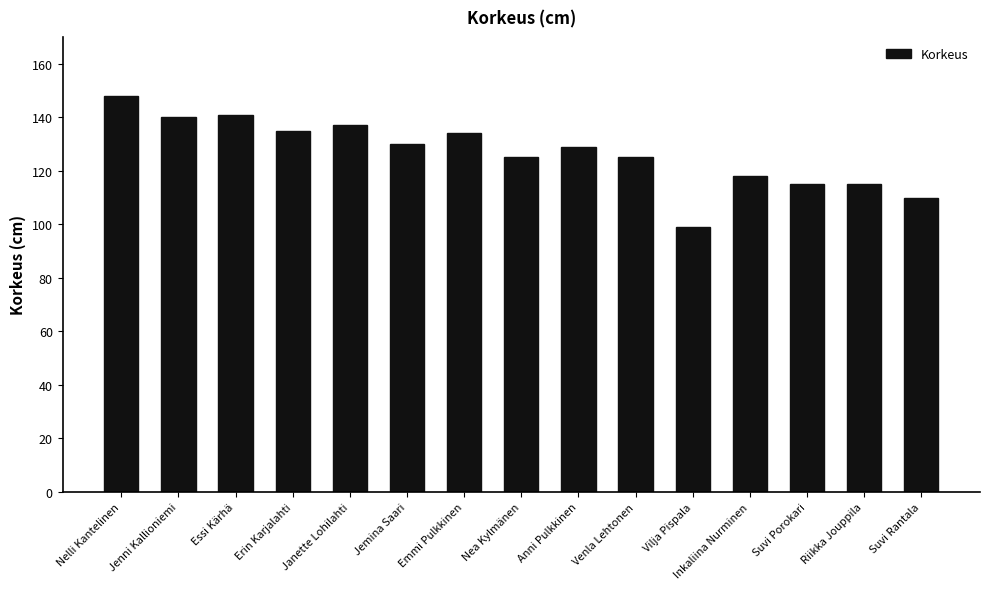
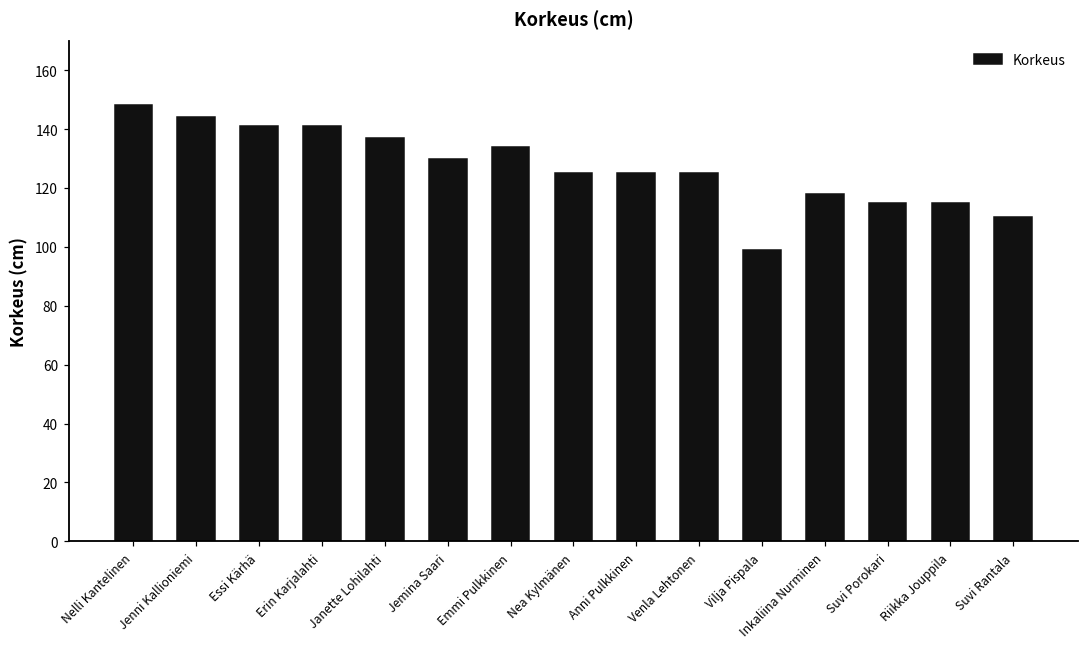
Jenni Kallioniemi: 140 -> 144
Erin Karjalahti: 135 -> 141
Anni Pulkkinen: 129 -> 125
